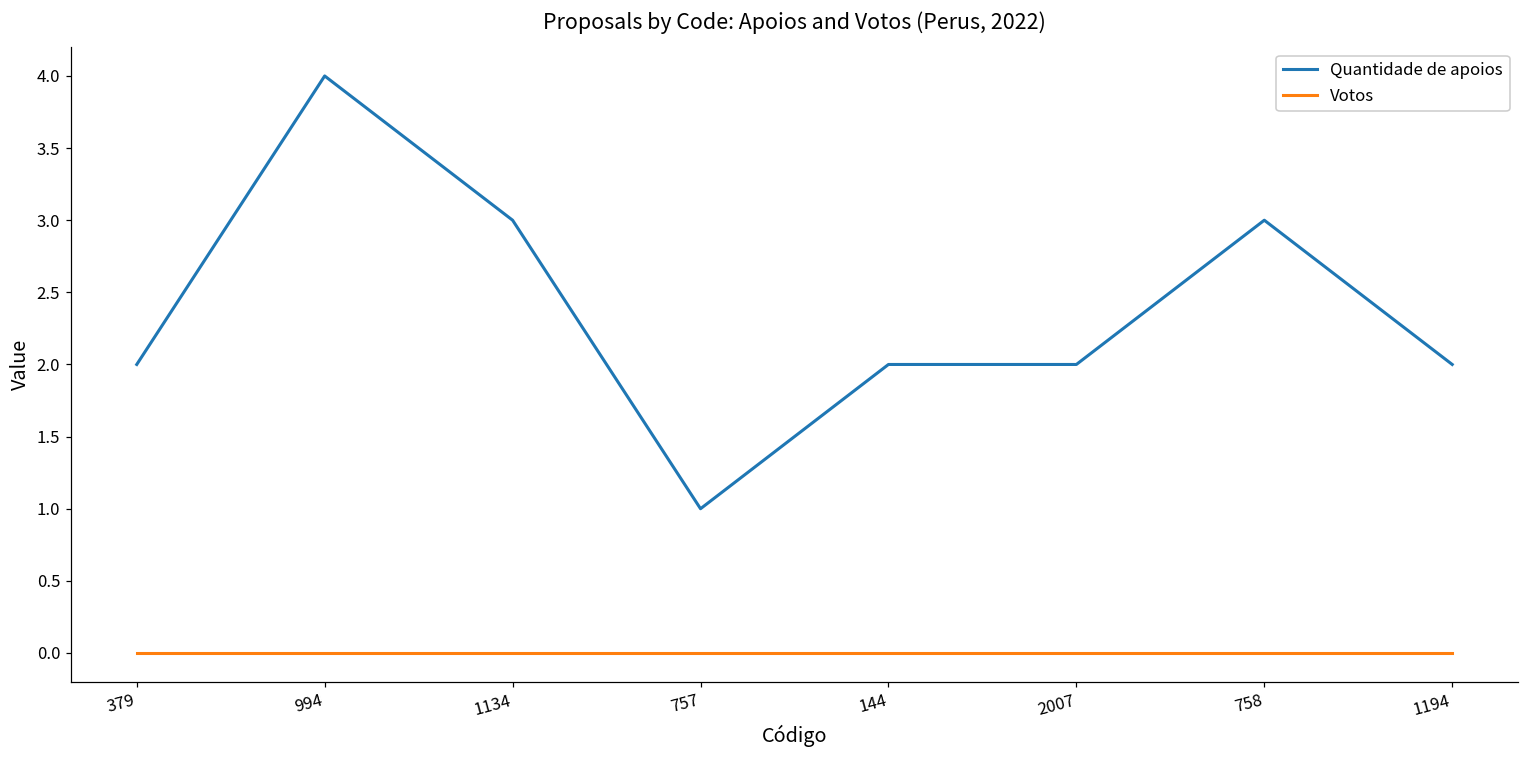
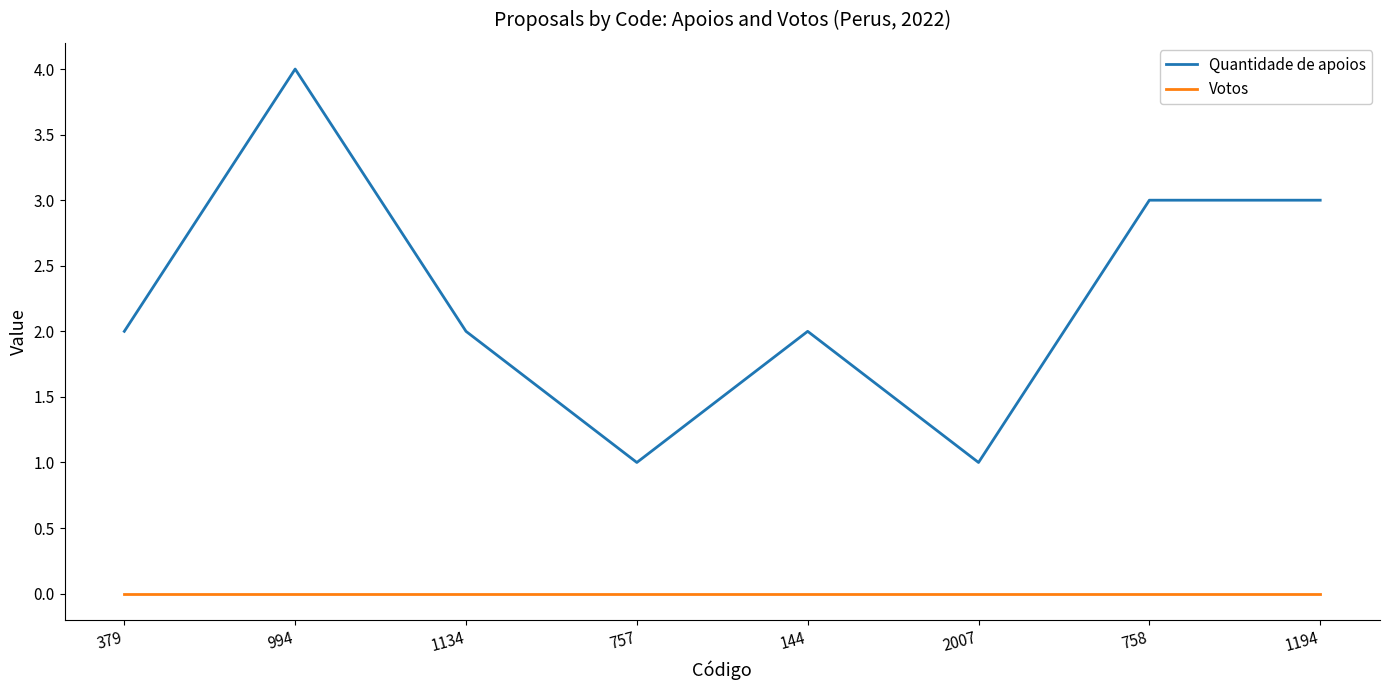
Quantidade de apoios, 1134: 3 -> 2
Quantidade de apoios, 2007: 2 -> 1
Quantidade de apoios, 1194: 2 -> 3
